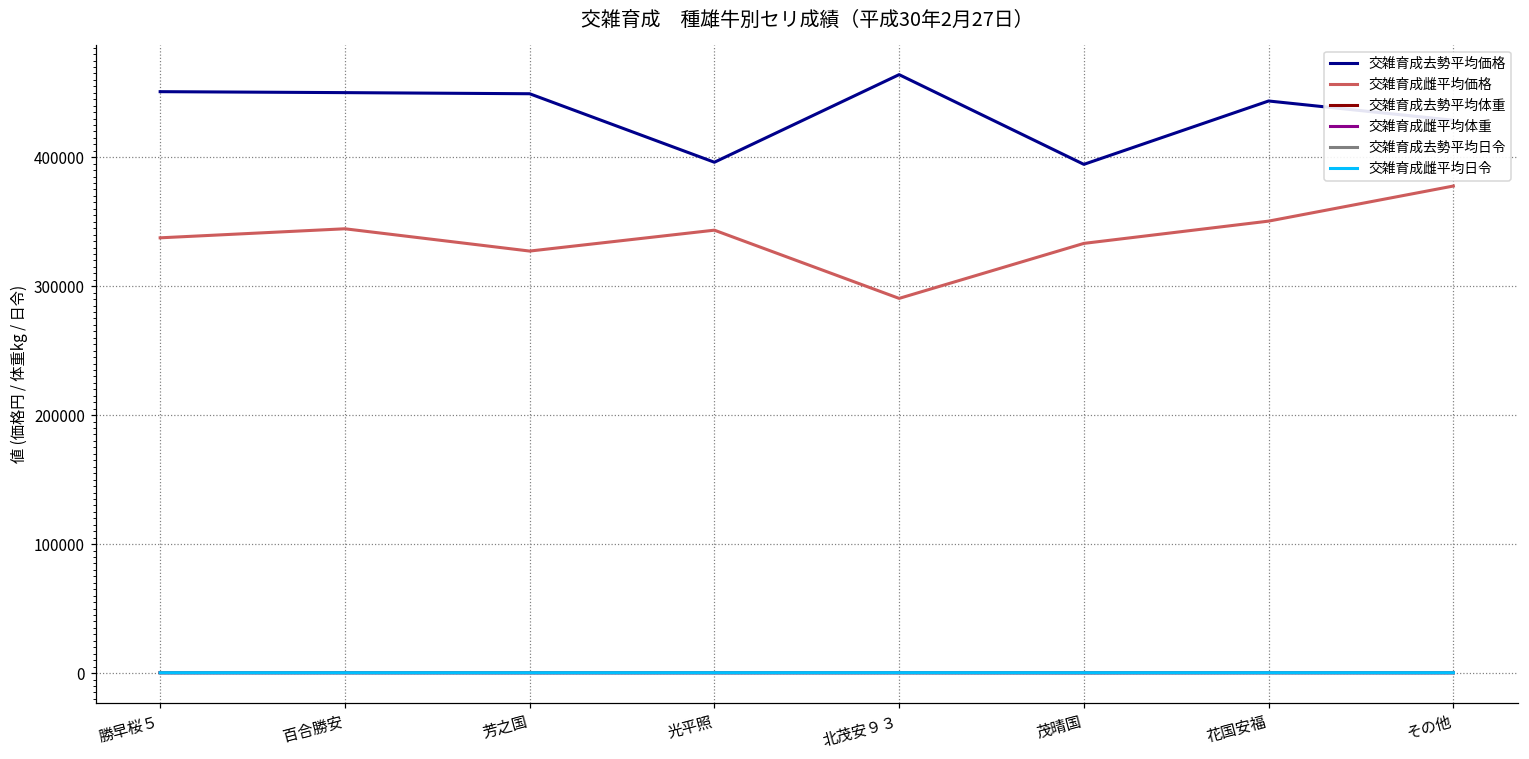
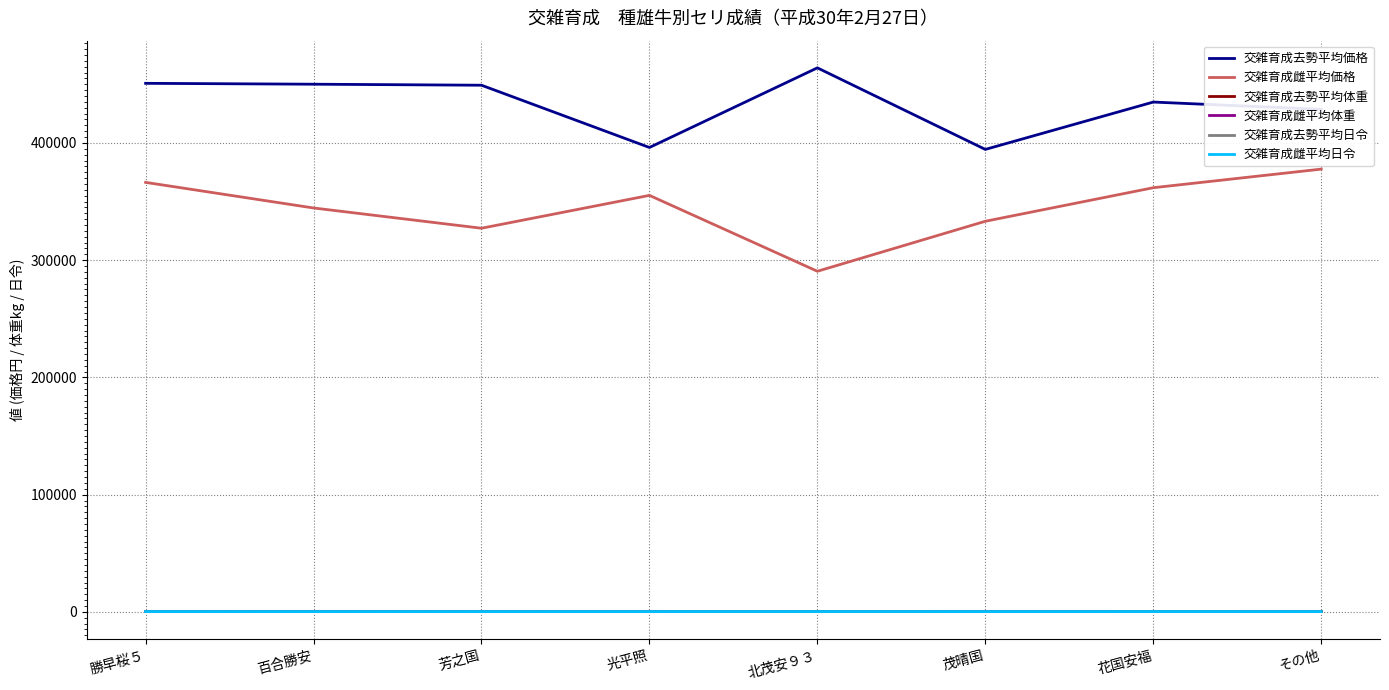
交雑育成雌平均価格, 勝早桜５: 338000 -> 366000
交雑育成雌平均価格, 光平照: 343000 -> 355000
交雑育成去勢平均価格, 花国安福: 444000 -> 435000
交雑育成雌平均価格, 花国安福: 350000 -> 362000
